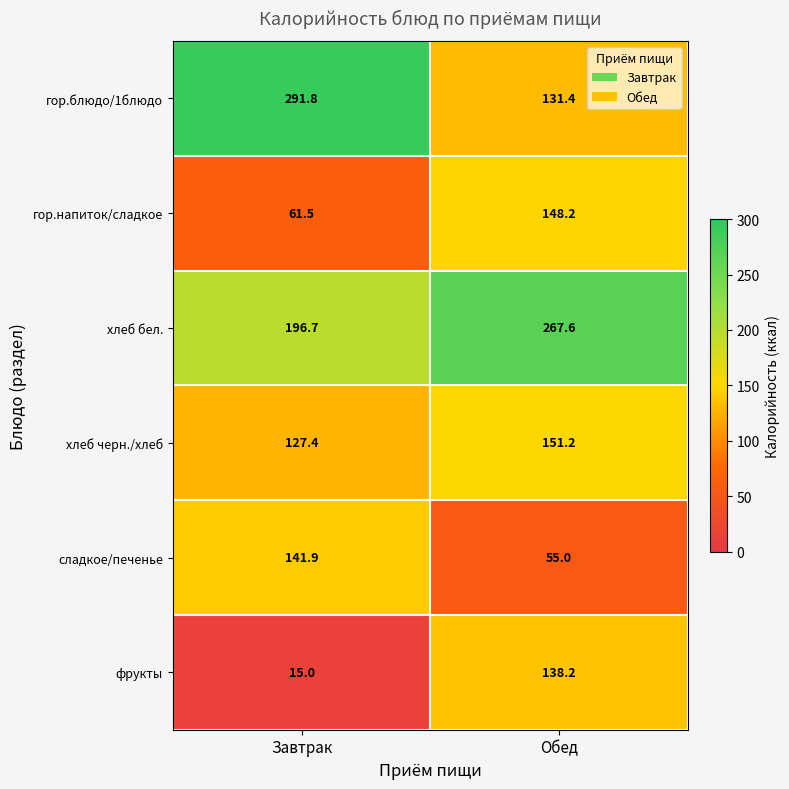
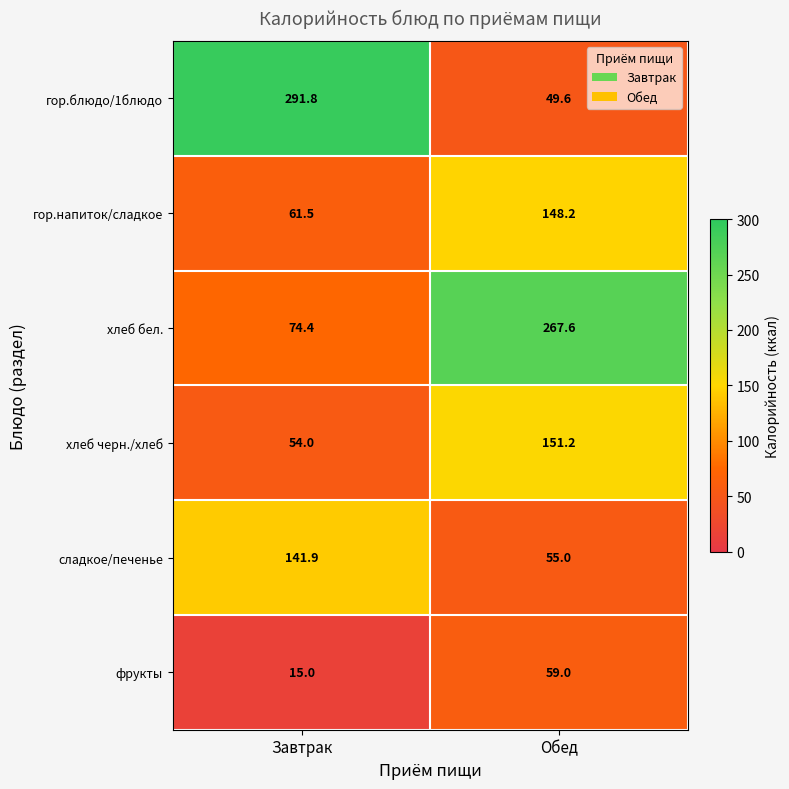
гор.блюдо/1блюдо, Обед: 131.4 -> 49.6
хлеб бел., Завтрак: 196.7 -> 74.4
хлеб черн./хлеб, Завтрак: 127.4 -> 54.0
фрукты, Обед: 138.2 -> 59.0
